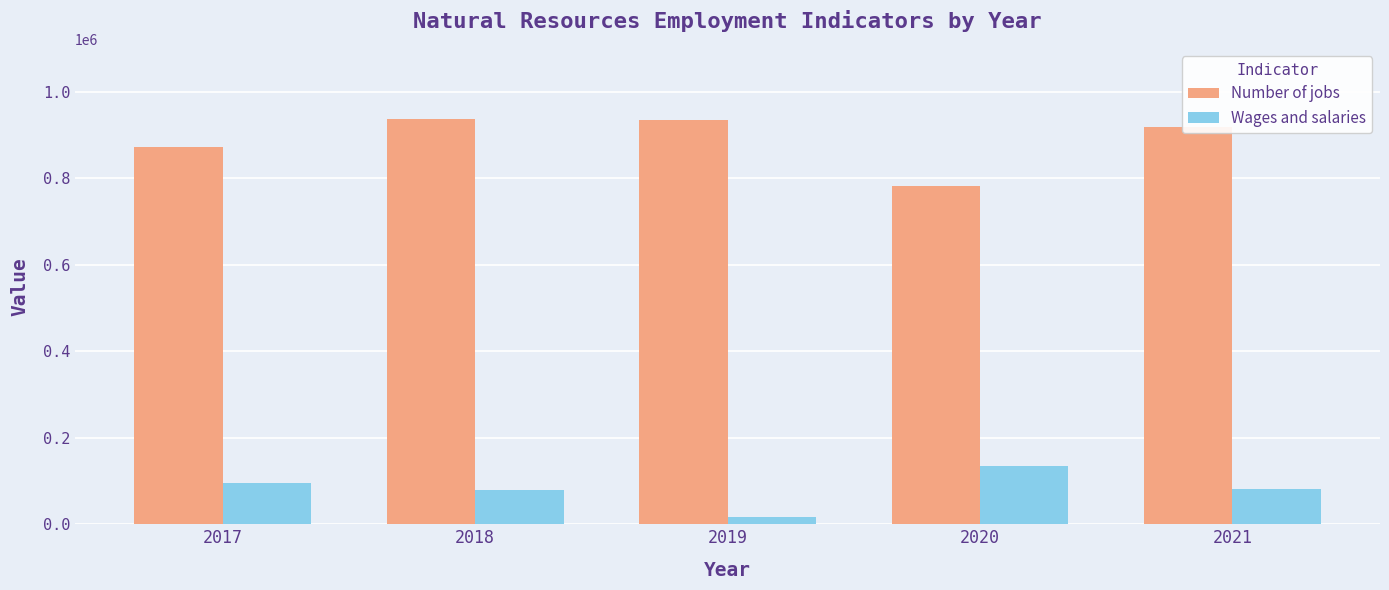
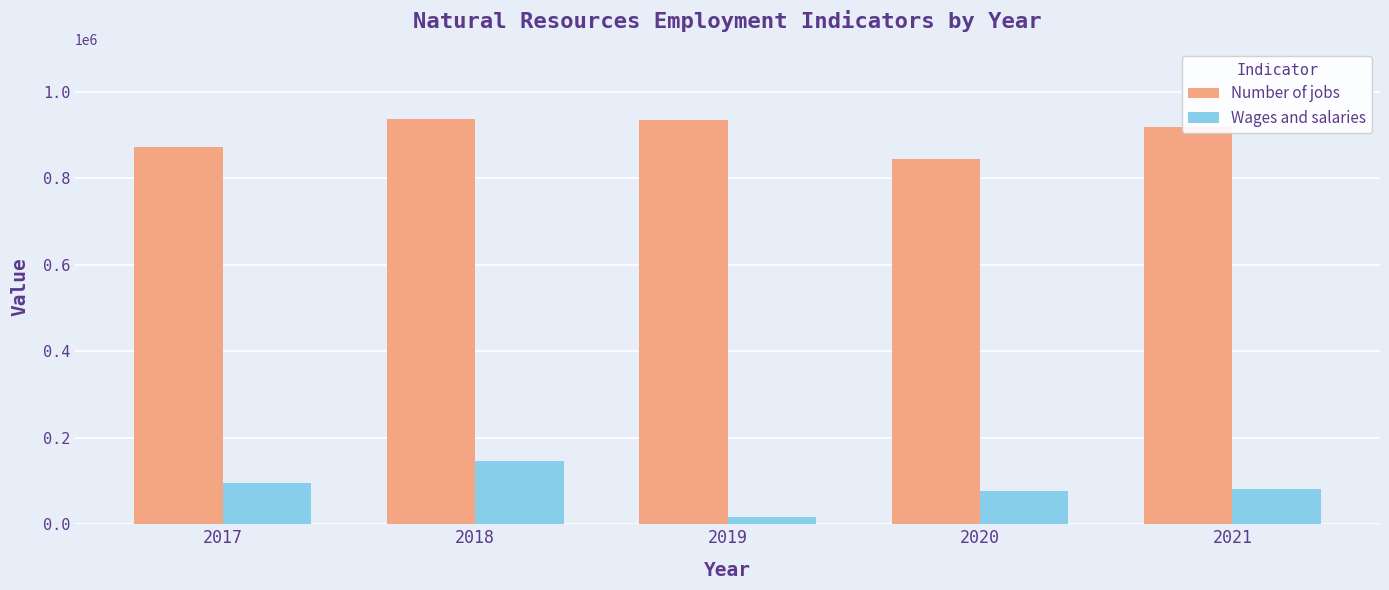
Wages and salaries, 2018: 80000 -> 150000
Number of jobs, 2020: 780000 -> 840000
Wages and salaries, 2020: 130000 -> 80000
